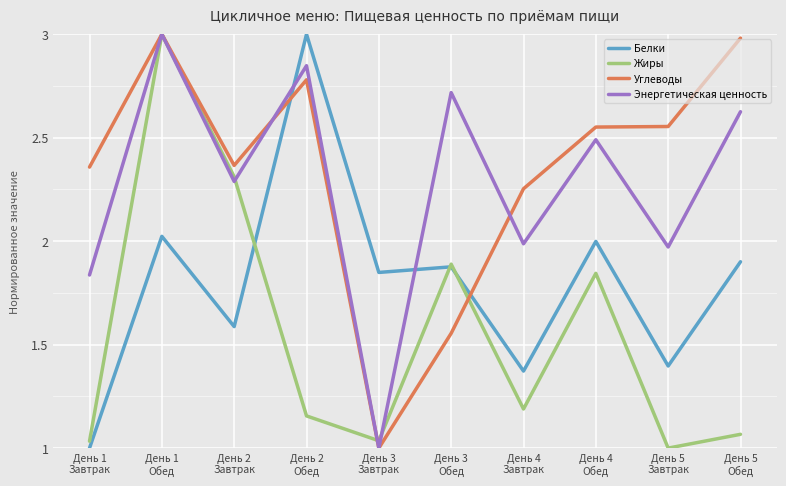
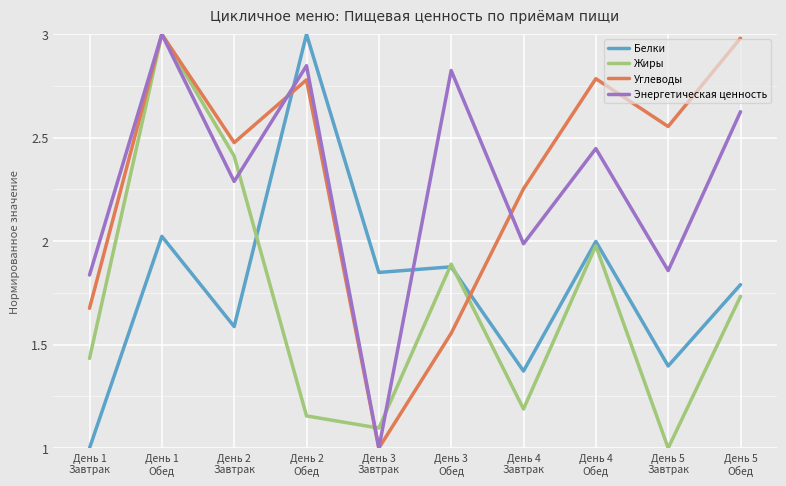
Жиры, День 1 Завтрак: 1.03 -> 1.43
Углеводы, День 1 Завтрак: 2.36 -> 1.68
Жиры, День 2 Завтрак: 2.31 -> 2.41
Углеводы, День 2 Завтрак: 2.37 -> 2.48
Жиры, День 3 Завтрак: 1.04 -> 1.10
Энергетическая ценность, День 3 Обед: 2.72 -> 2.82
Жиры, День 4 Обед: 1.84 -> 1.98
Углеводы, День 4 Обед: 2.55 -> 2.79
Энергетическая ценность, День 4 Обед: 2.49 -> 2.45
Энергетическая ценность, День 5 Завтрак: 1.97 -> 1.86
Белки, День 5 Обед: 1.90 -> 1.79
Жиры, День 5 Обед: 1.07 -> 1.73
